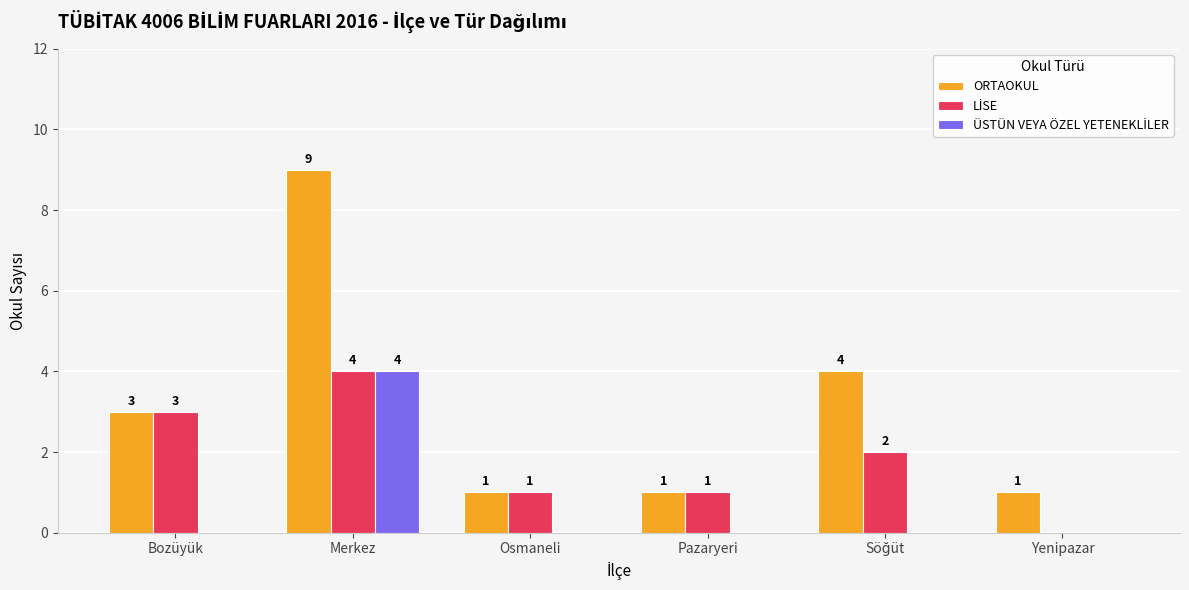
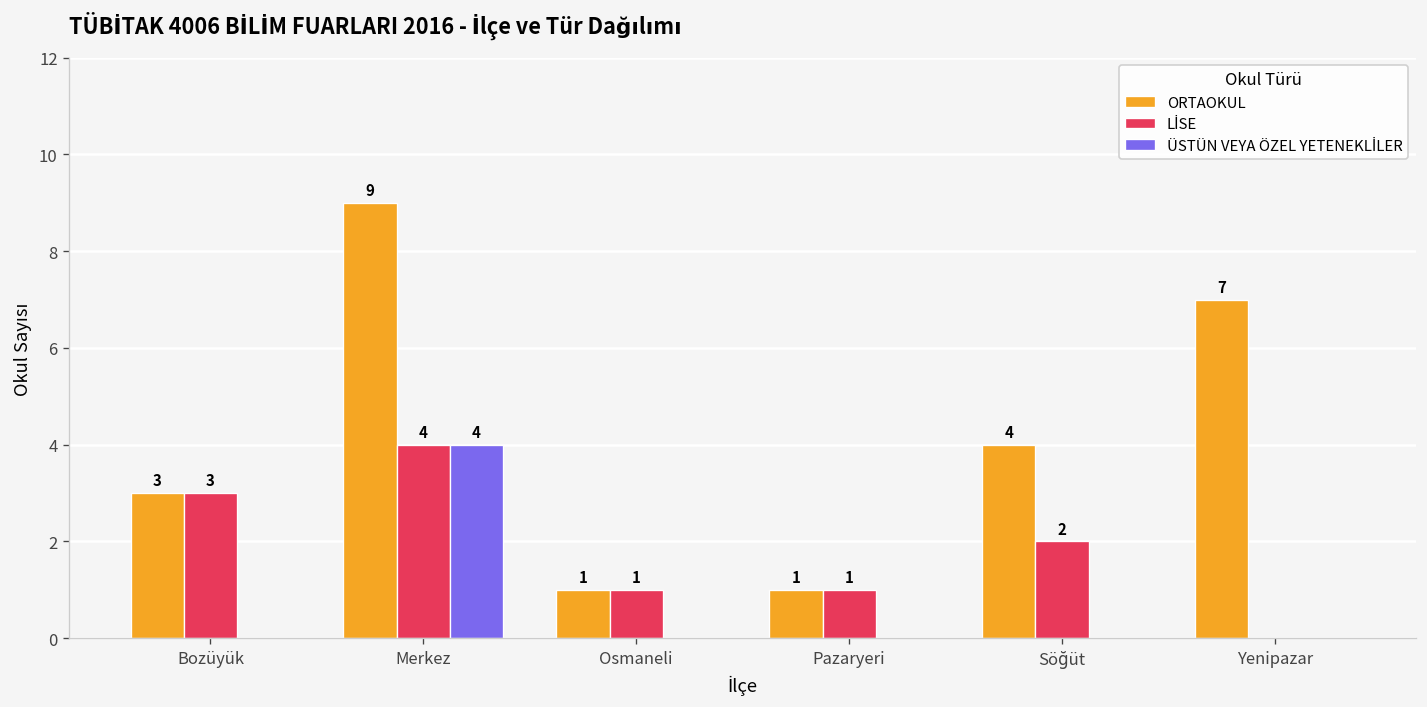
ORTAOKUL, Yenipazar: 1 -> 7
